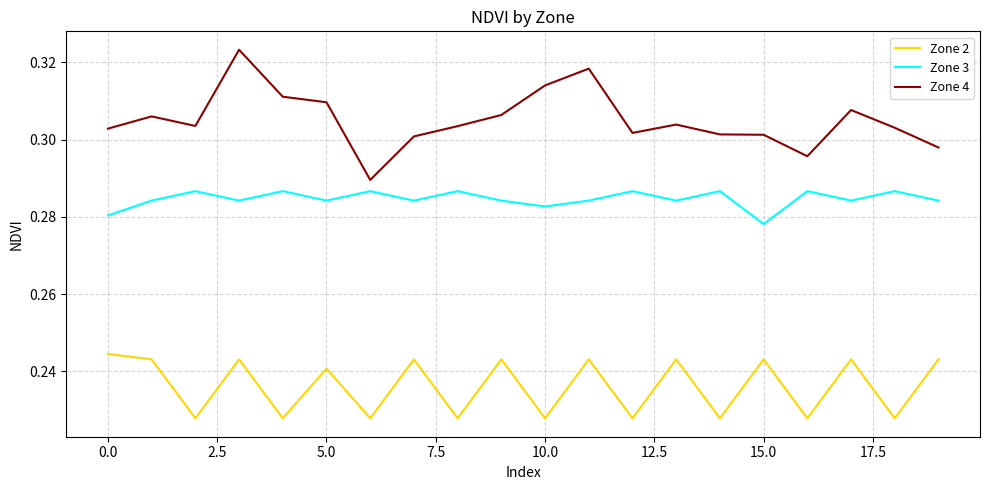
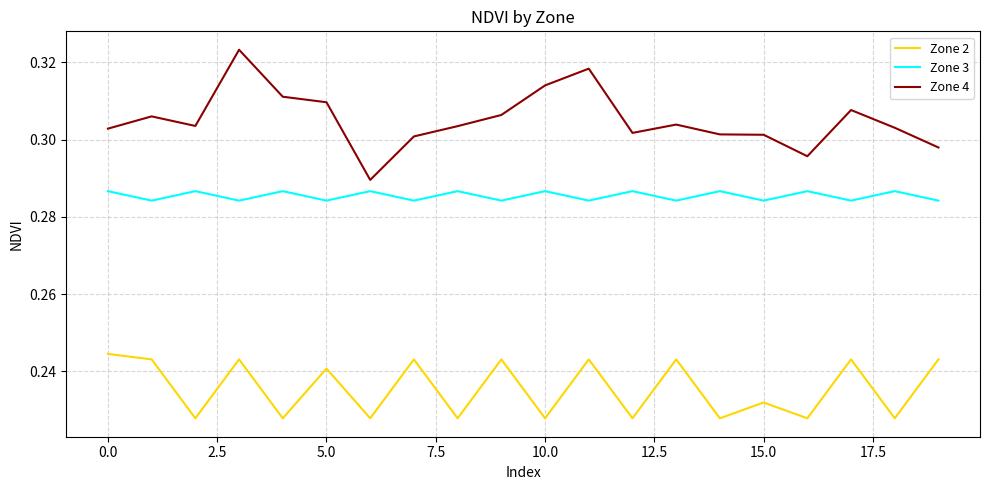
Zone 3, 0.0: 0.280 -> 0.287
Zone 3, 10.0: 0.283 -> 0.287
Zone 2, 15.0: 0.243 -> 0.232
Zone 3, 15.0: 0.278 -> 0.284
